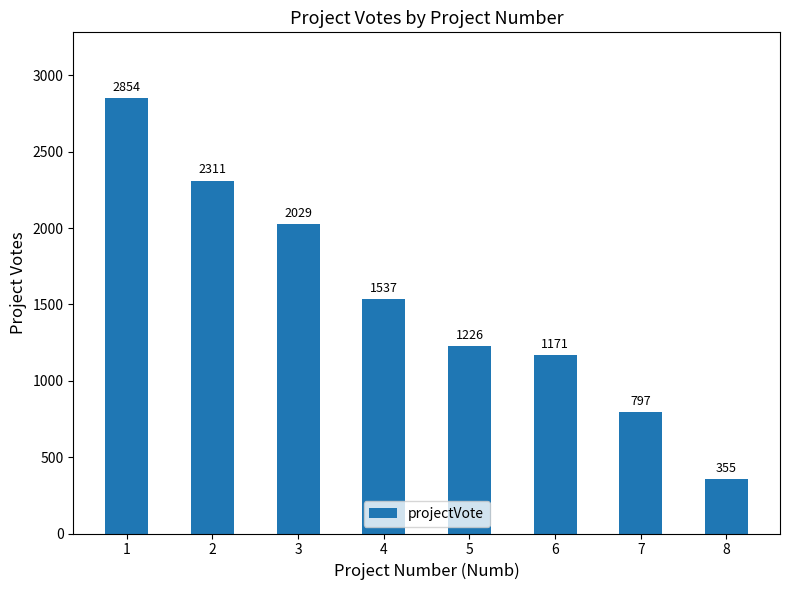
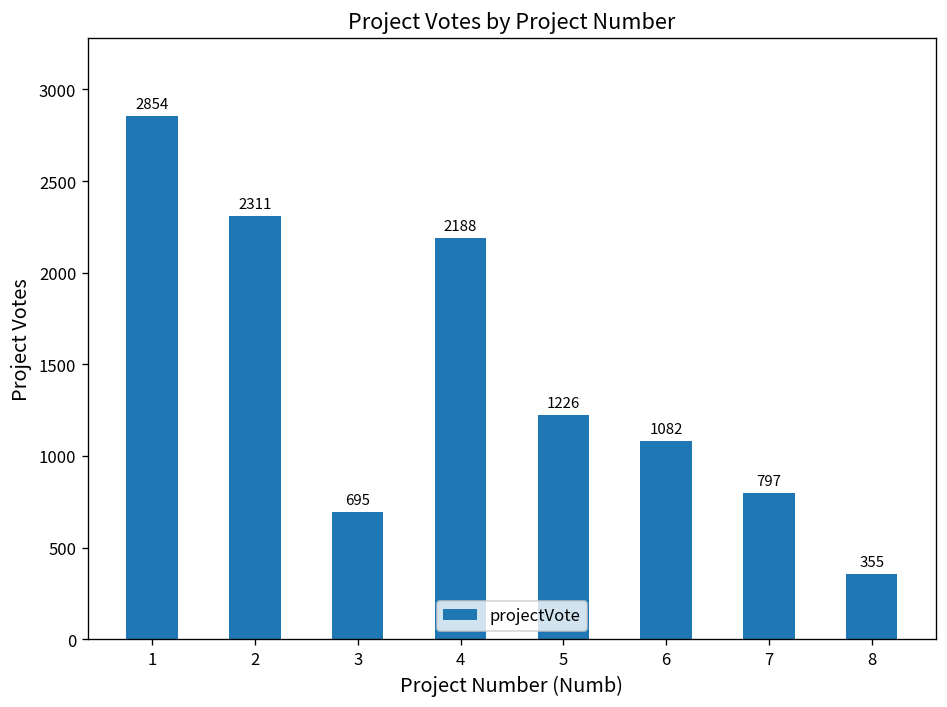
3: 2029 -> 695
4: 1537 -> 2188
6: 1171 -> 1082
